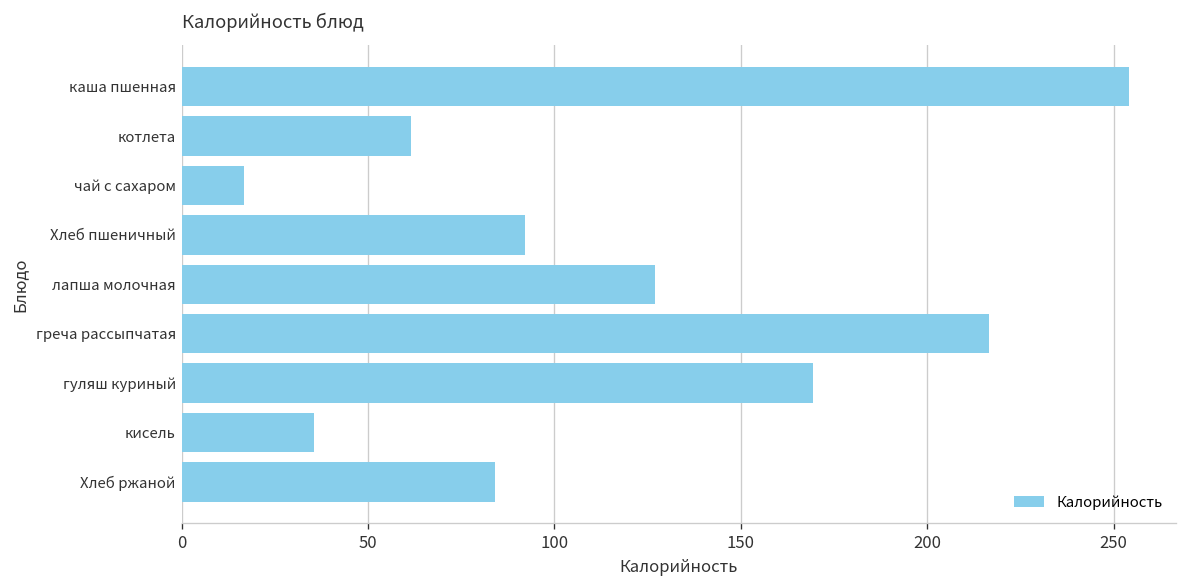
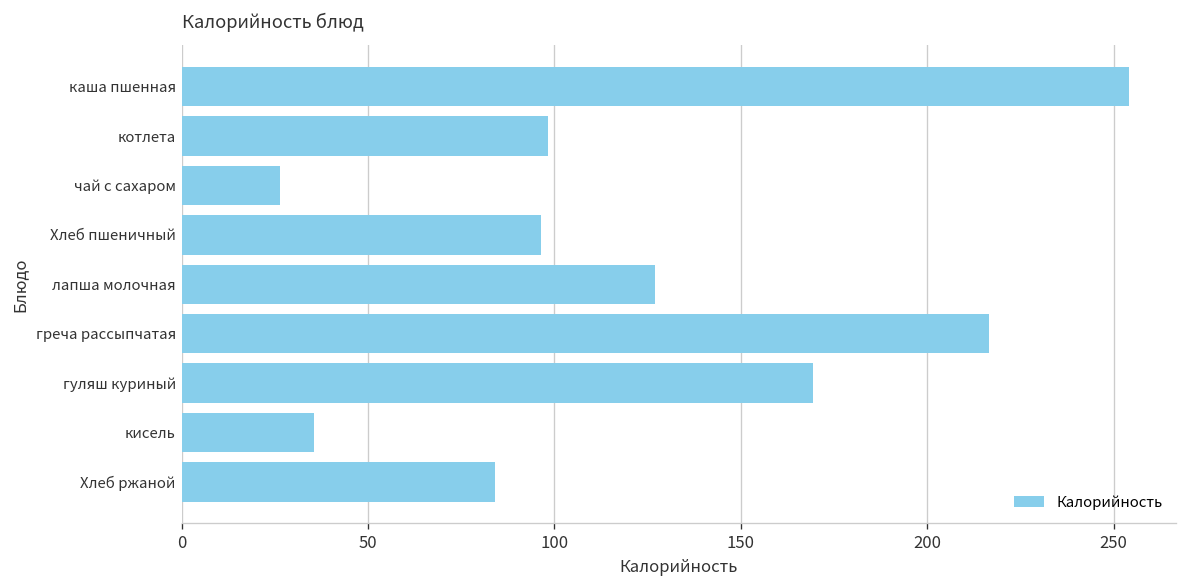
котлета: 61 -> 98
чай с сахаром: 17 -> 26
Хлеб пшеничный: 92 -> 97
